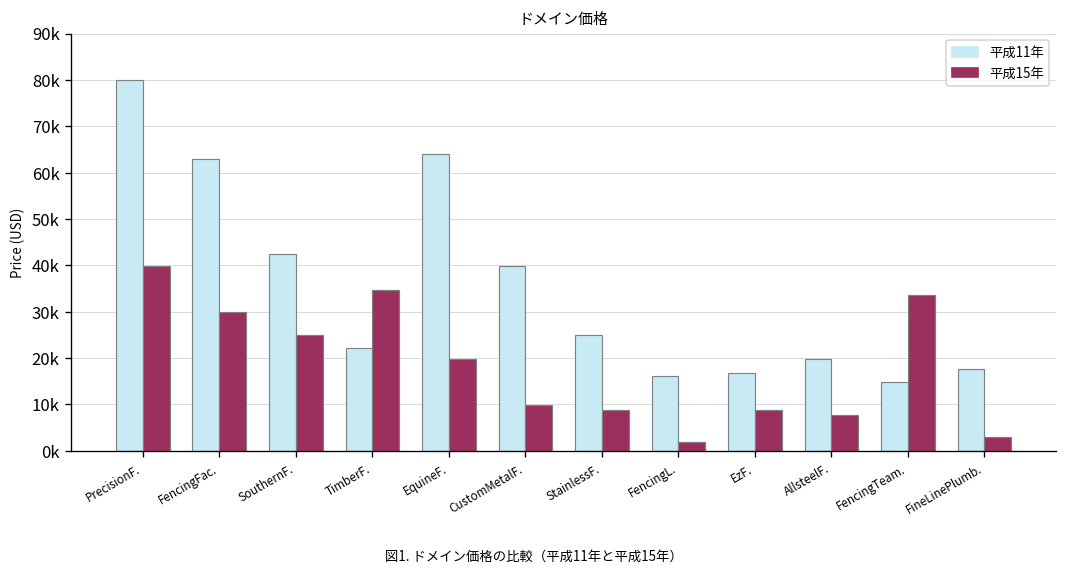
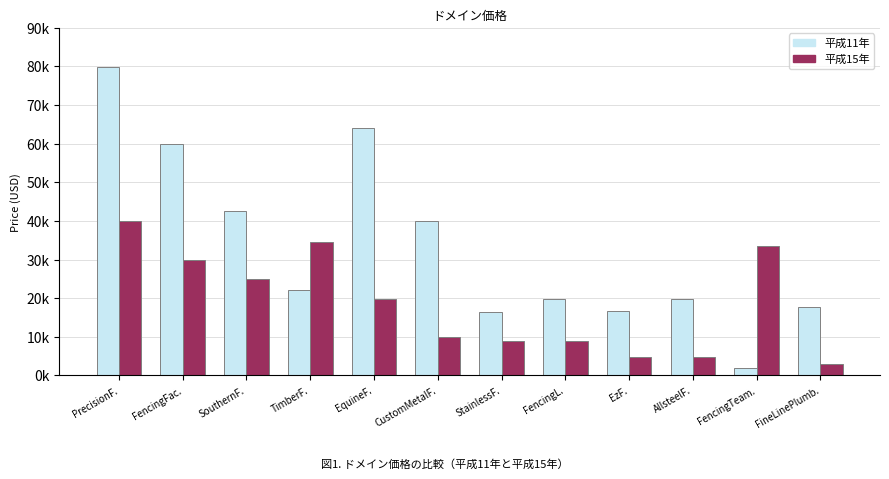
平成11年, FencingFac.: 63000 -> 60000
平成11年, StainlessF.: 25000 -> 16000
平成11年, FencingL.: 16000 -> 20000
平成15年, FencingL.: 2000 -> 9000
平成15年, EzF.: 9000 -> 5000
平成15年, AllsteelF.: 8000 -> 5000
平成11年, FencingTeam.: 15000 -> 2000
